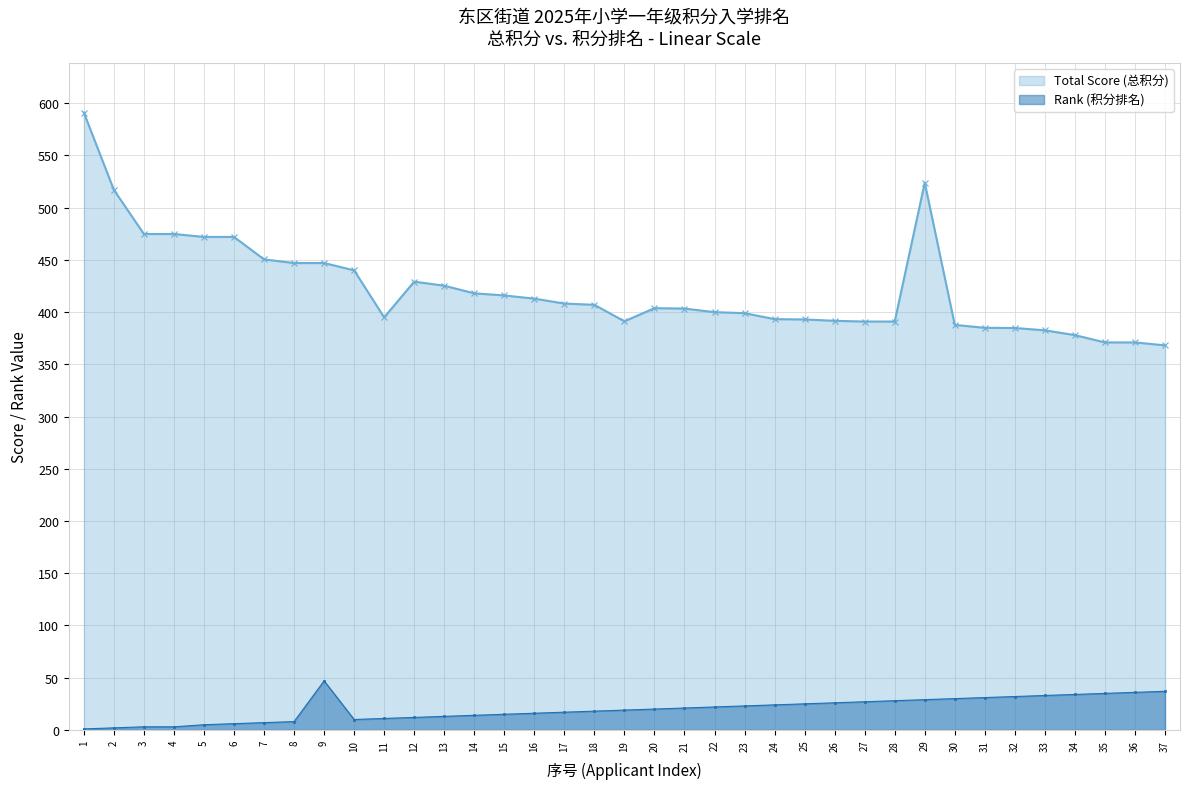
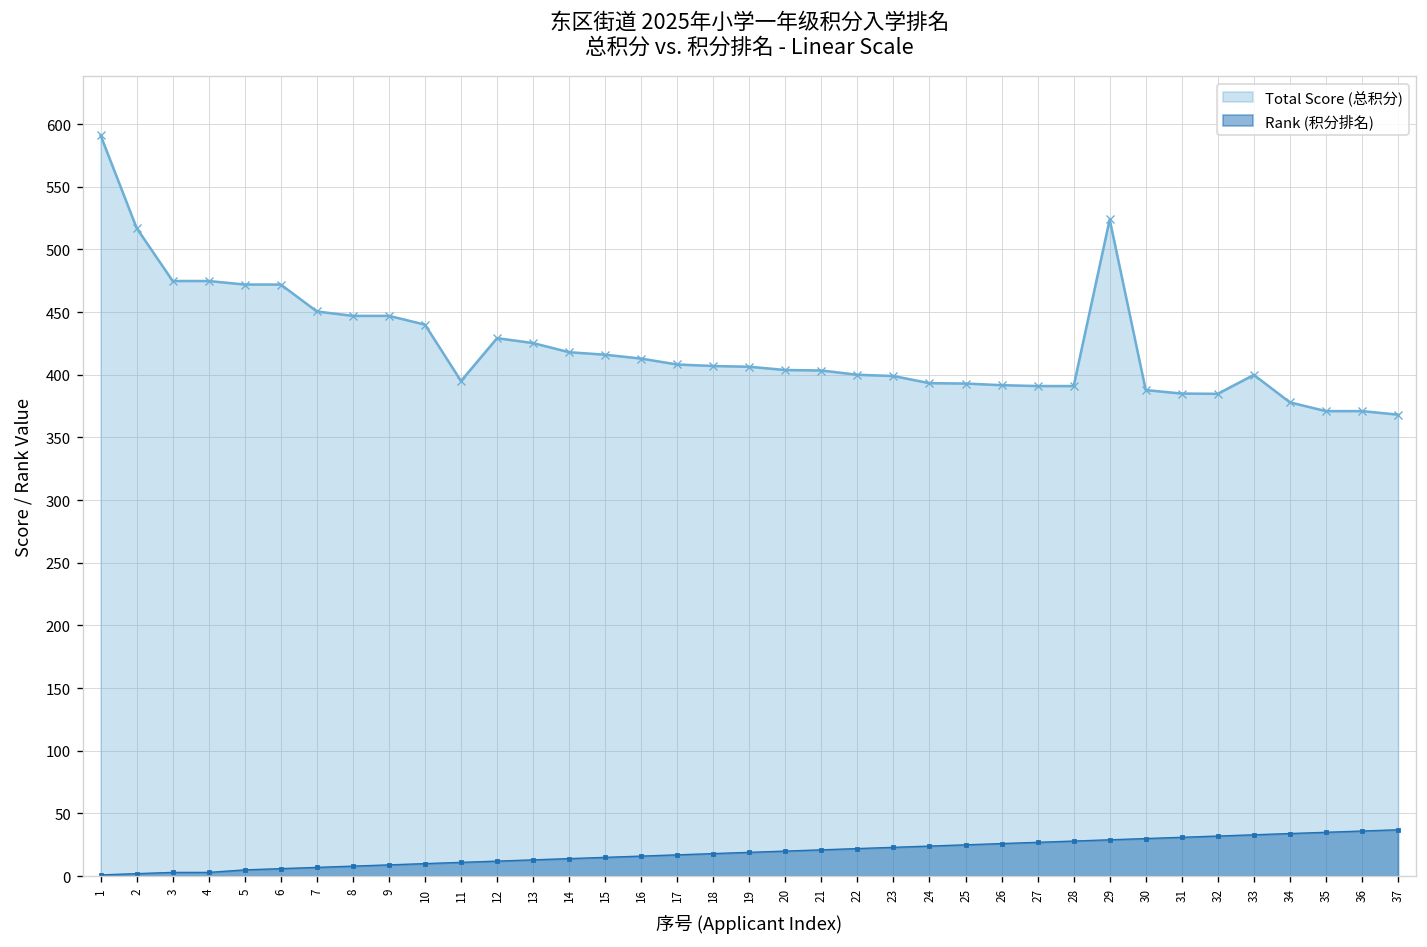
Rank (积分排名), 9: 47 -> 9
Total Score (总积分), 19: 391 -> 406
Total Score (总积分), 33: 383 -> 400
